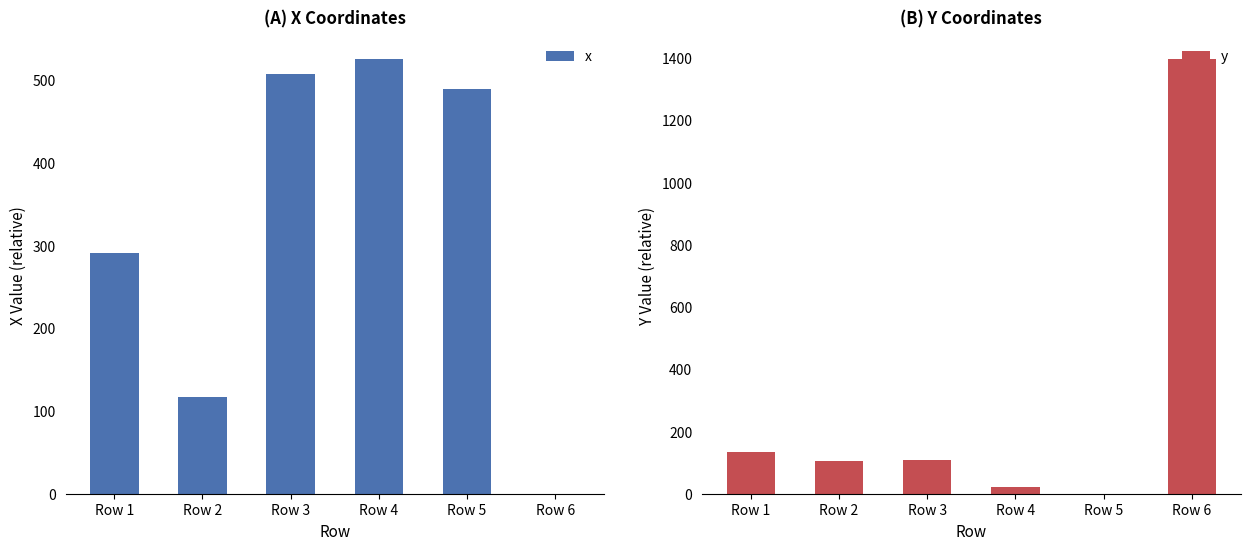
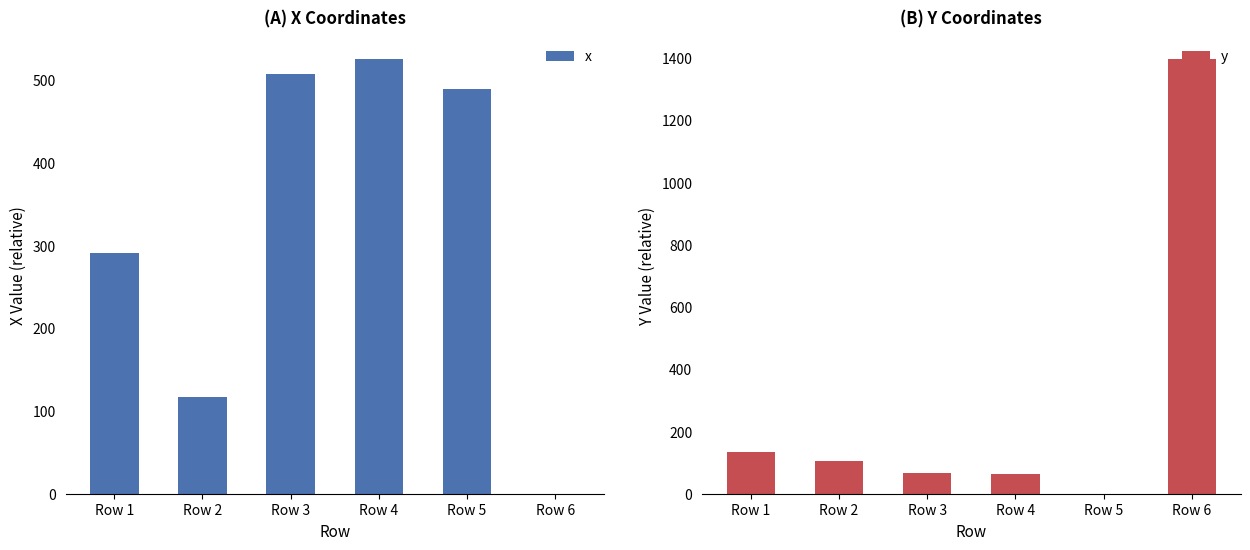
(B) Y Coordinates, Row 3: 110 -> 70
(B) Y Coordinates, Row 4: 20 -> 60
